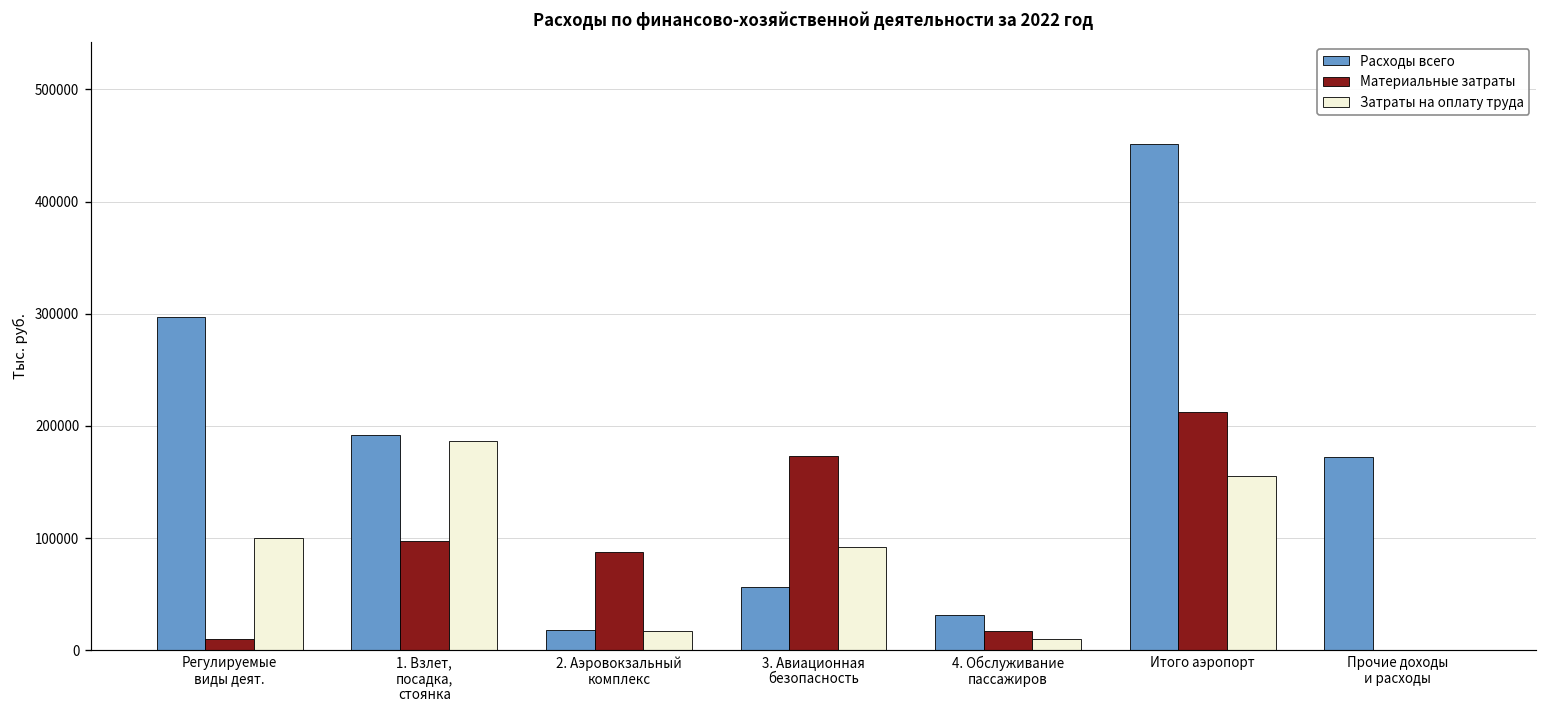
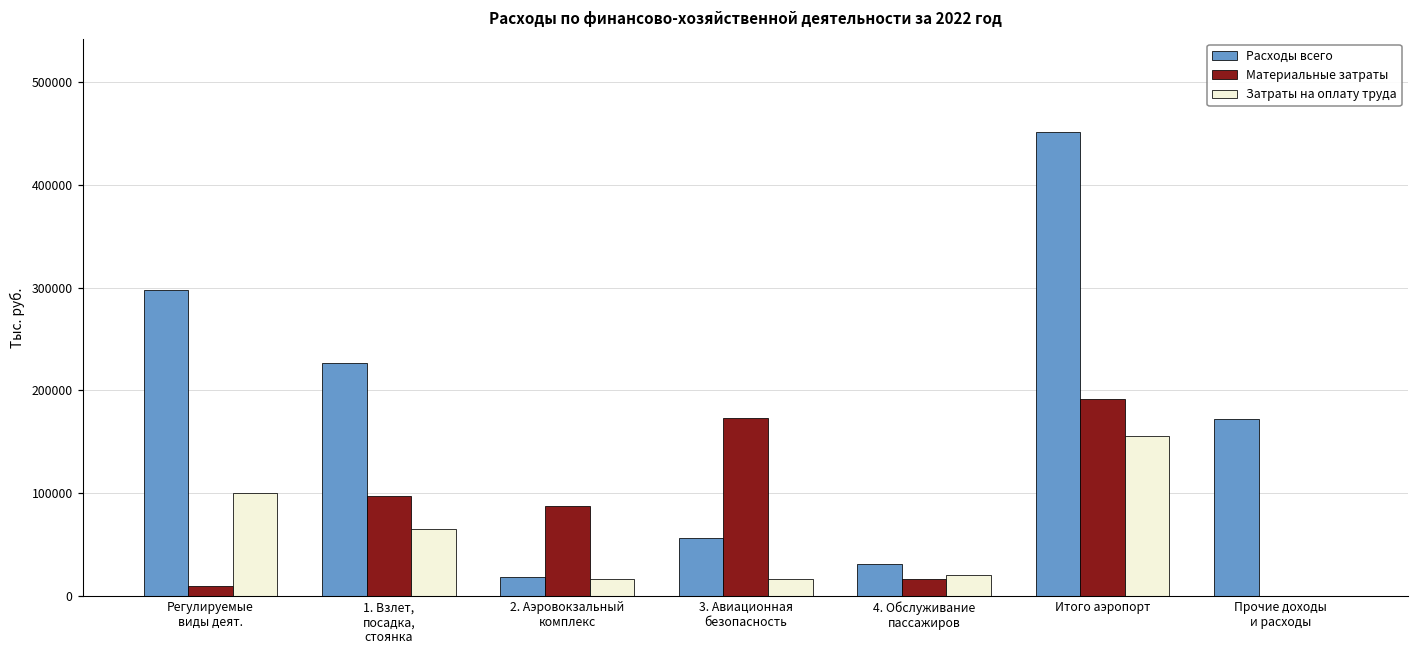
Расходы всего, 1. Взлет, посадка, стоянка: 190000 -> 230000
Затраты на оплату труда, 1. Взлет, посадка, стоянка: 190000 -> 70000
Затраты на оплату труда, 3. Авиационная безопасность: 90000 -> 20000
Затраты на оплату труда, 4. Обслуживание пассажиров: 10000 -> 20000
Материальные затраты, Итого аэропорт: 210000 -> 190000
